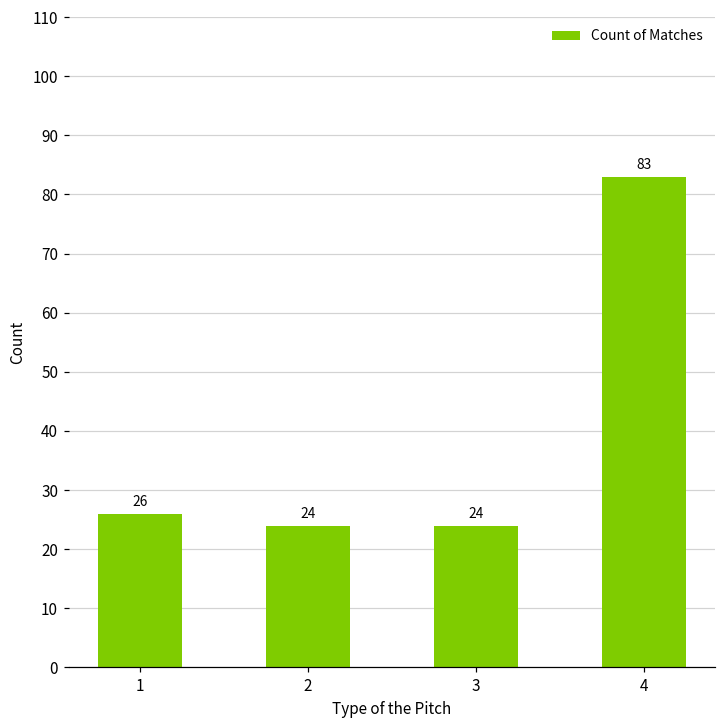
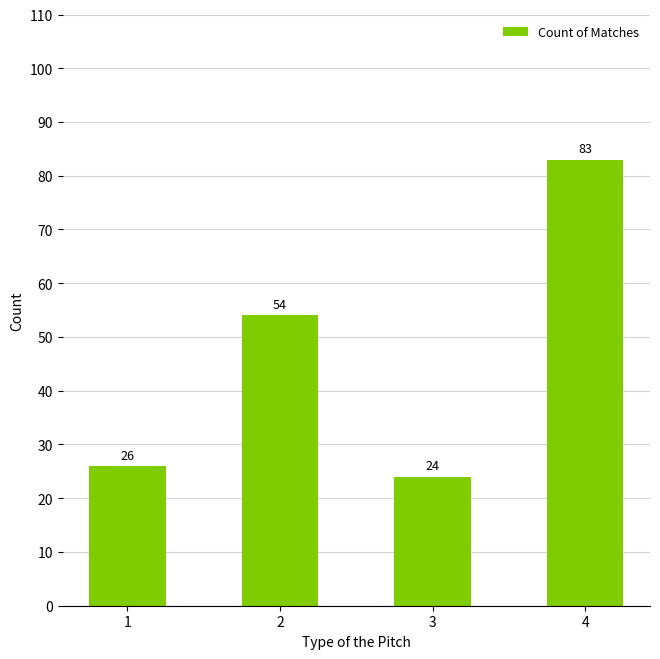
2: 24 -> 54
